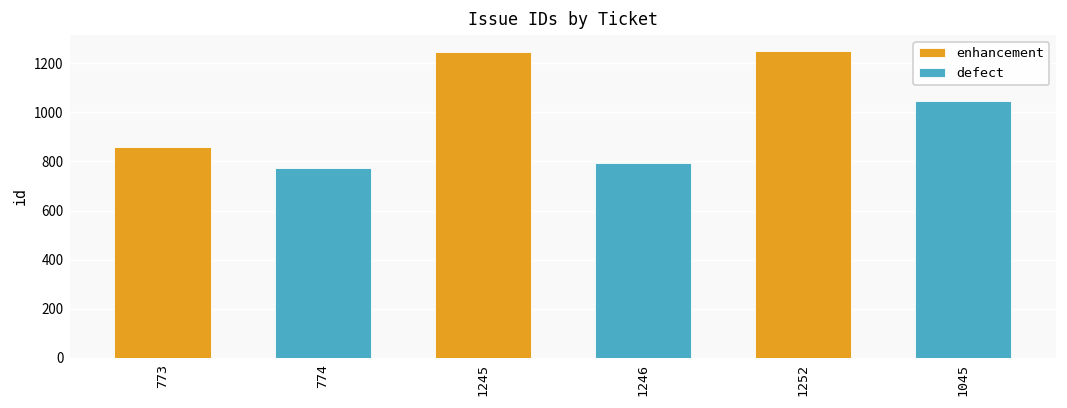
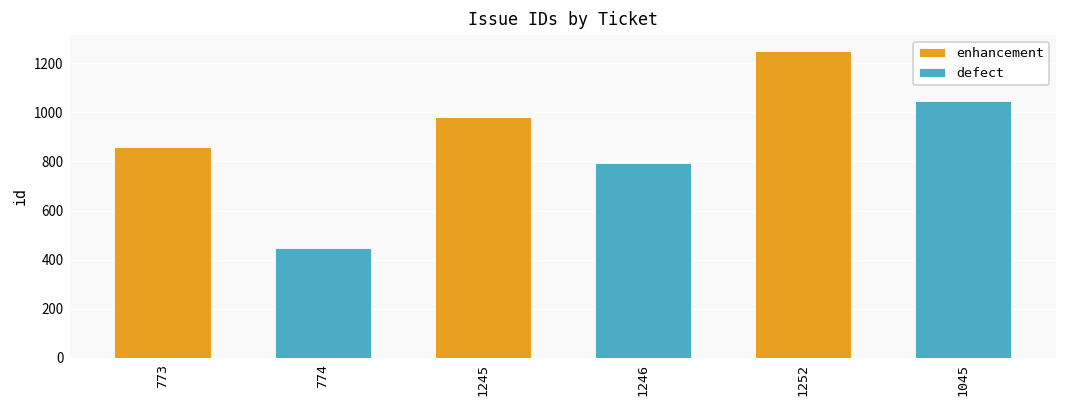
774: 770 -> 450
1245: 1250 -> 980
